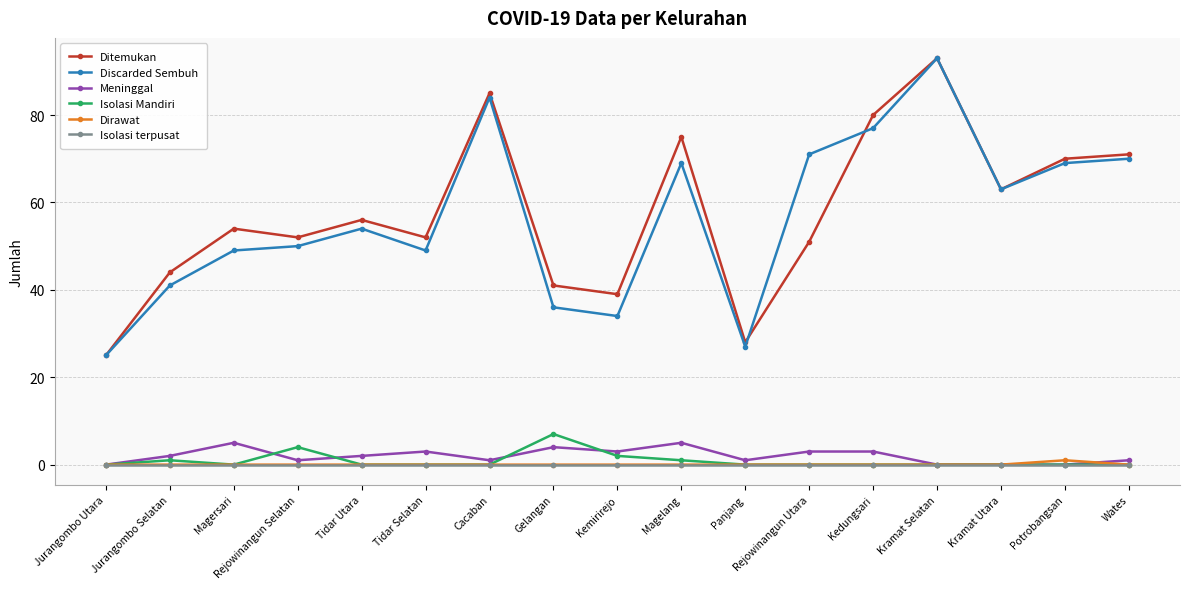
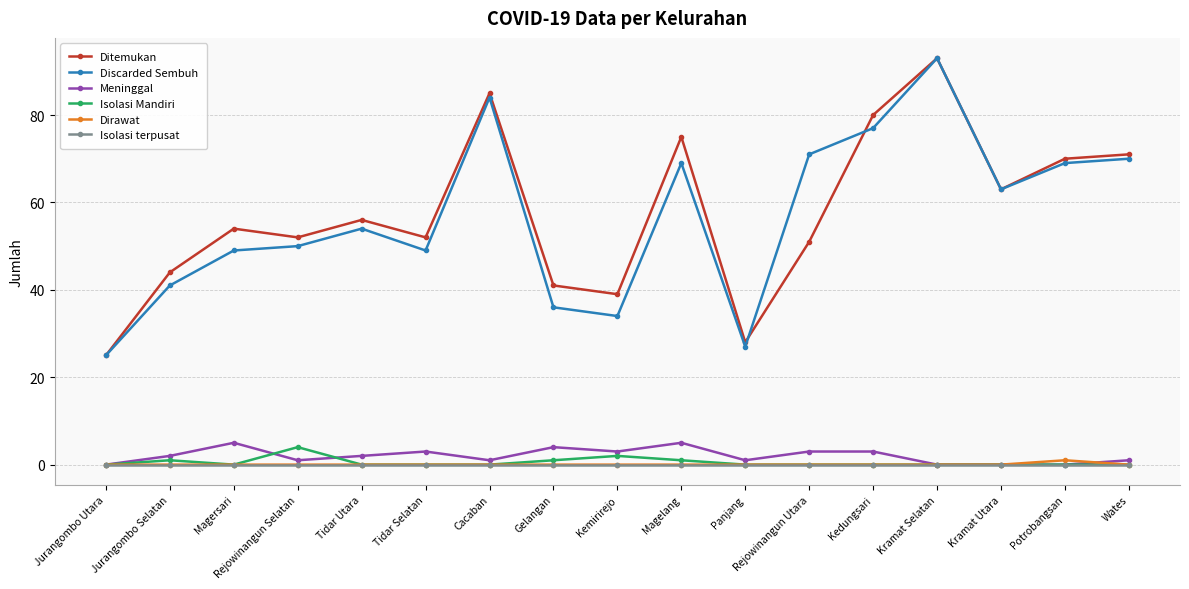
Isolasi Mandiri, Gelangan: 7 -> 1
